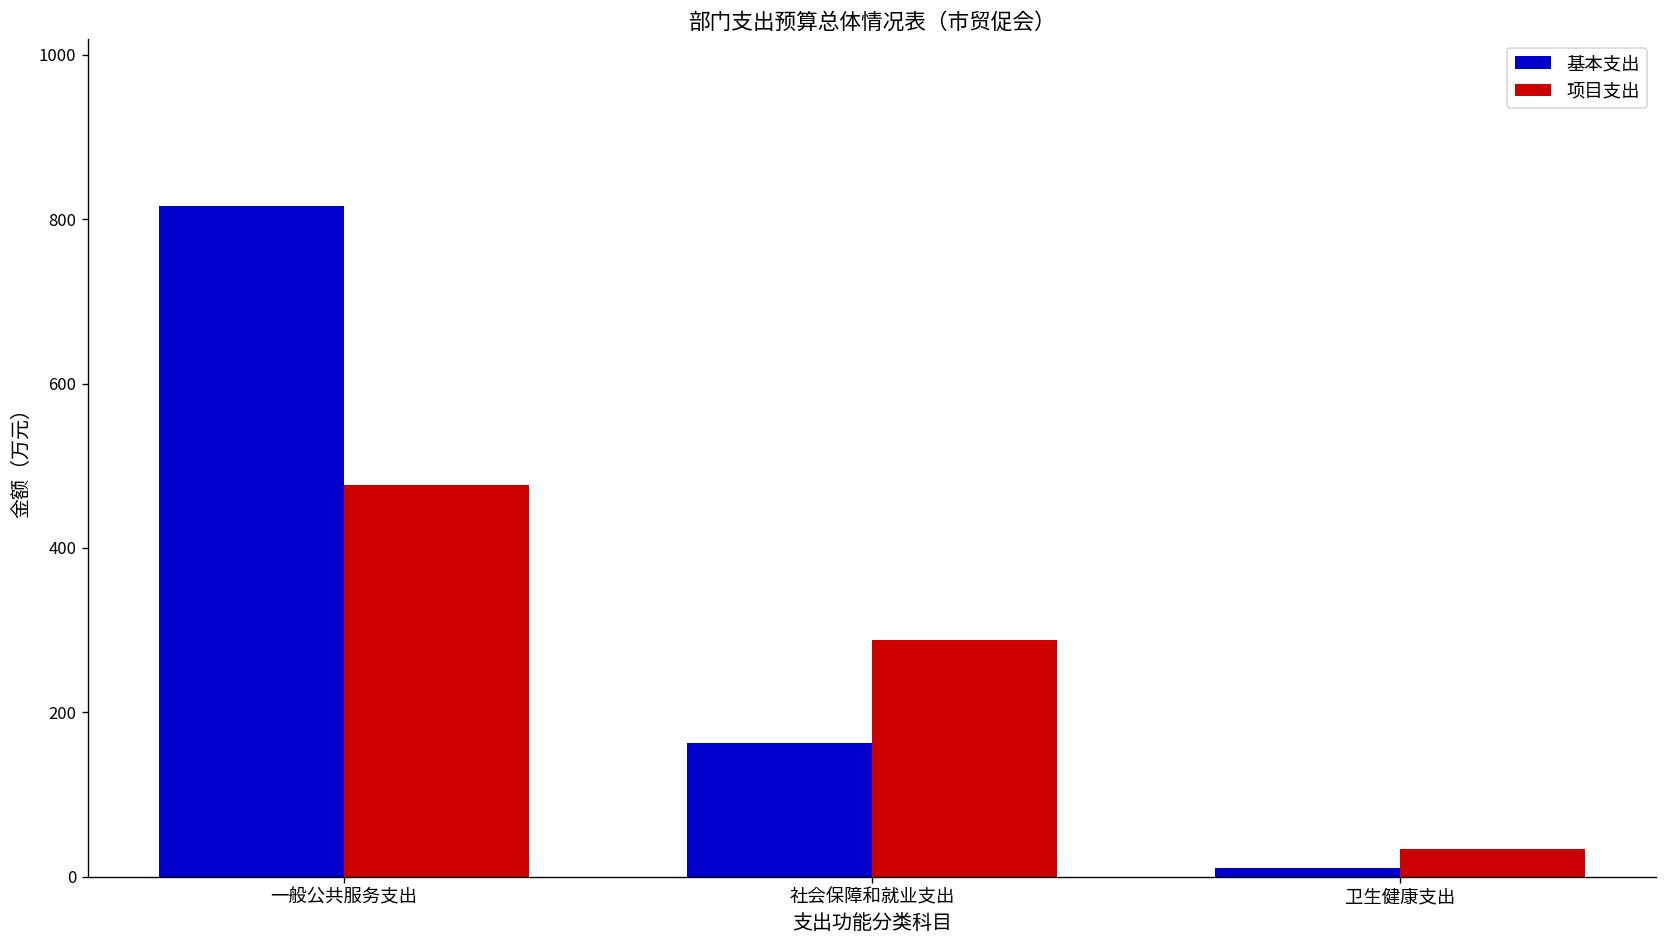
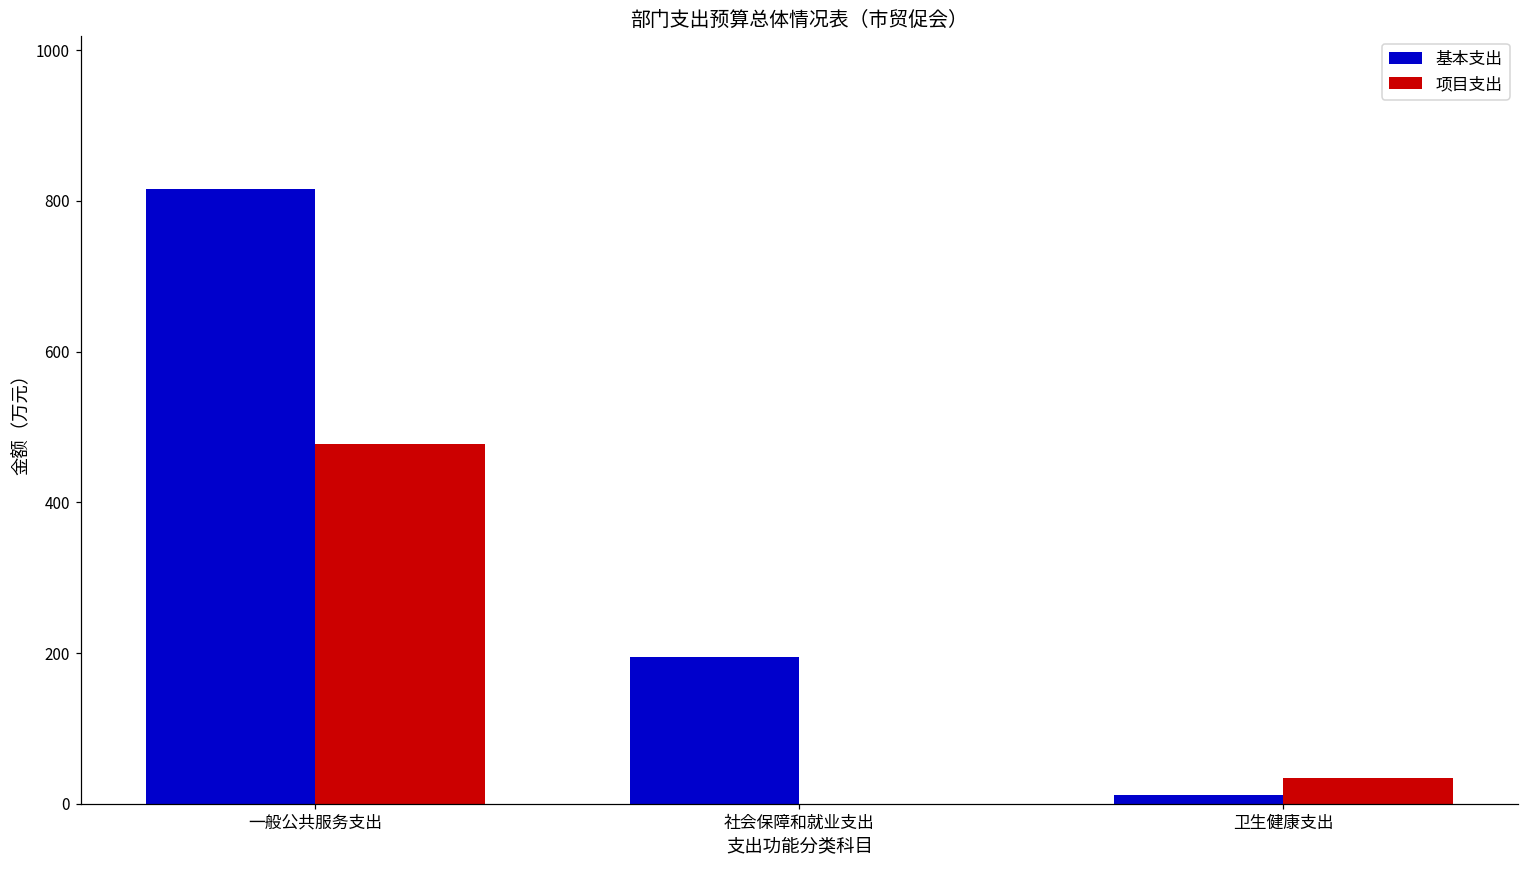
基本支出, 社会保障和就业支出: 160 -> 190
项目支出, 社会保障和就业支出: 290 -> 0
